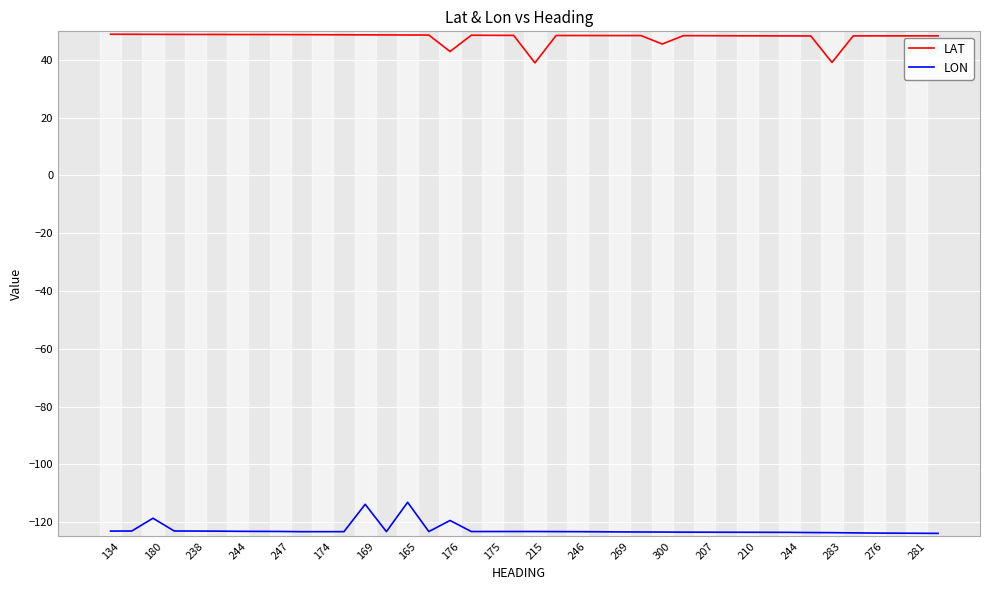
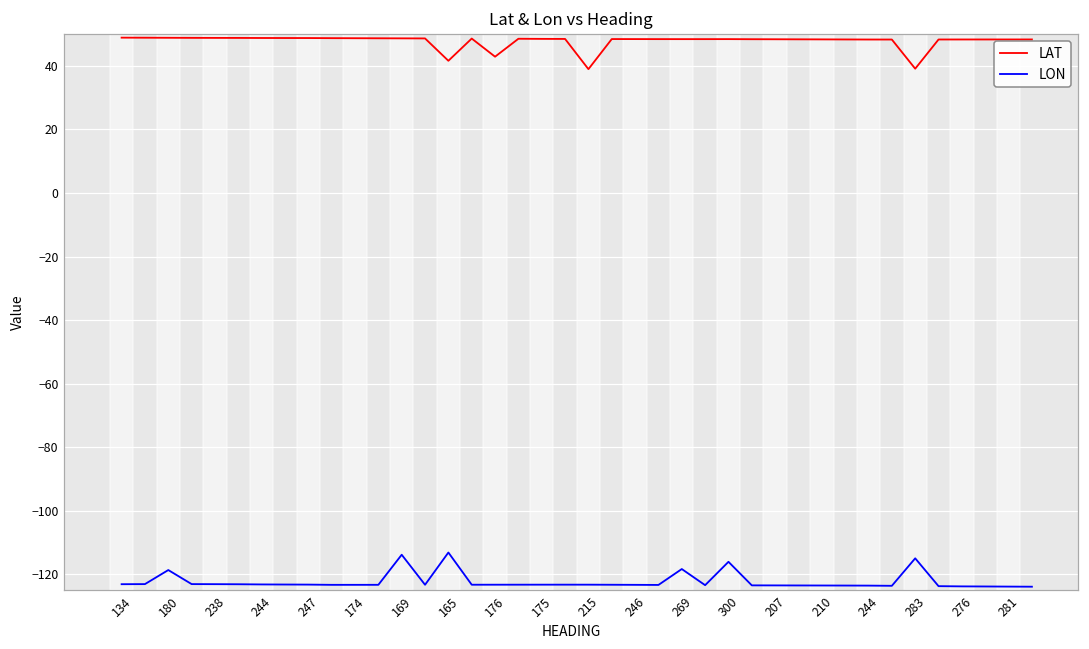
LAT, 165: 49 -> 42
LON, 176: -119 -> -123
LON, 269: -123 -> -118
LAT, 300: 45 -> 48
LON, 300: -123 -> -116
LON, 283: -124 -> -115
